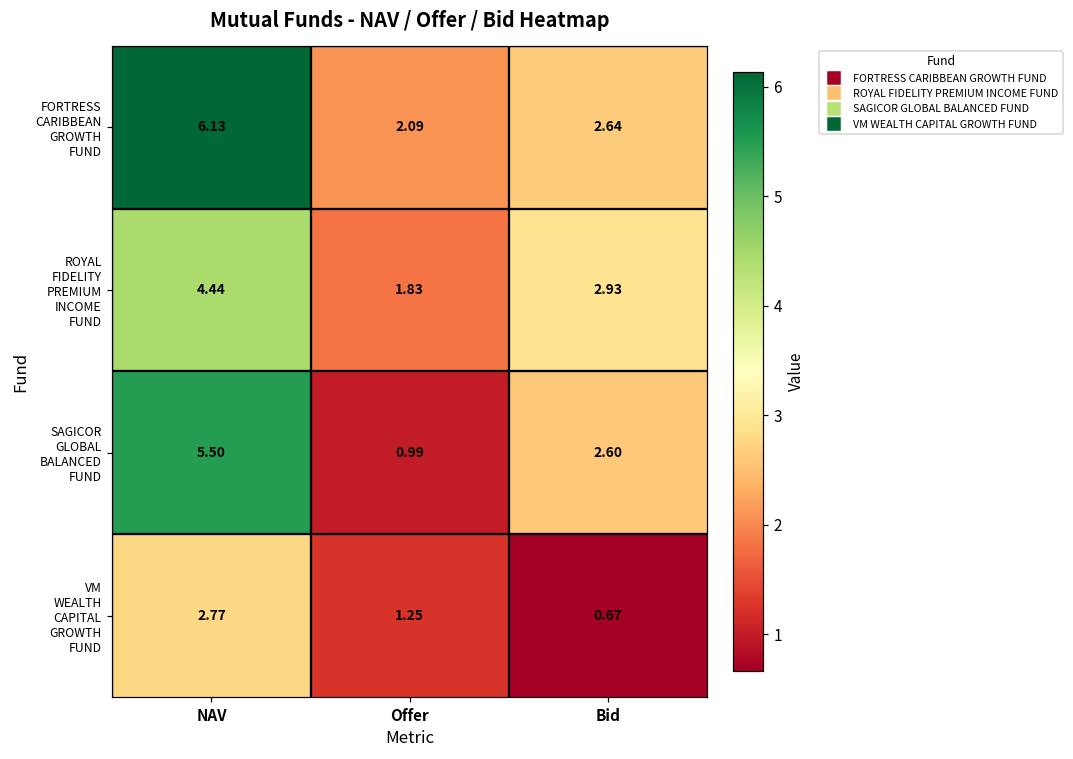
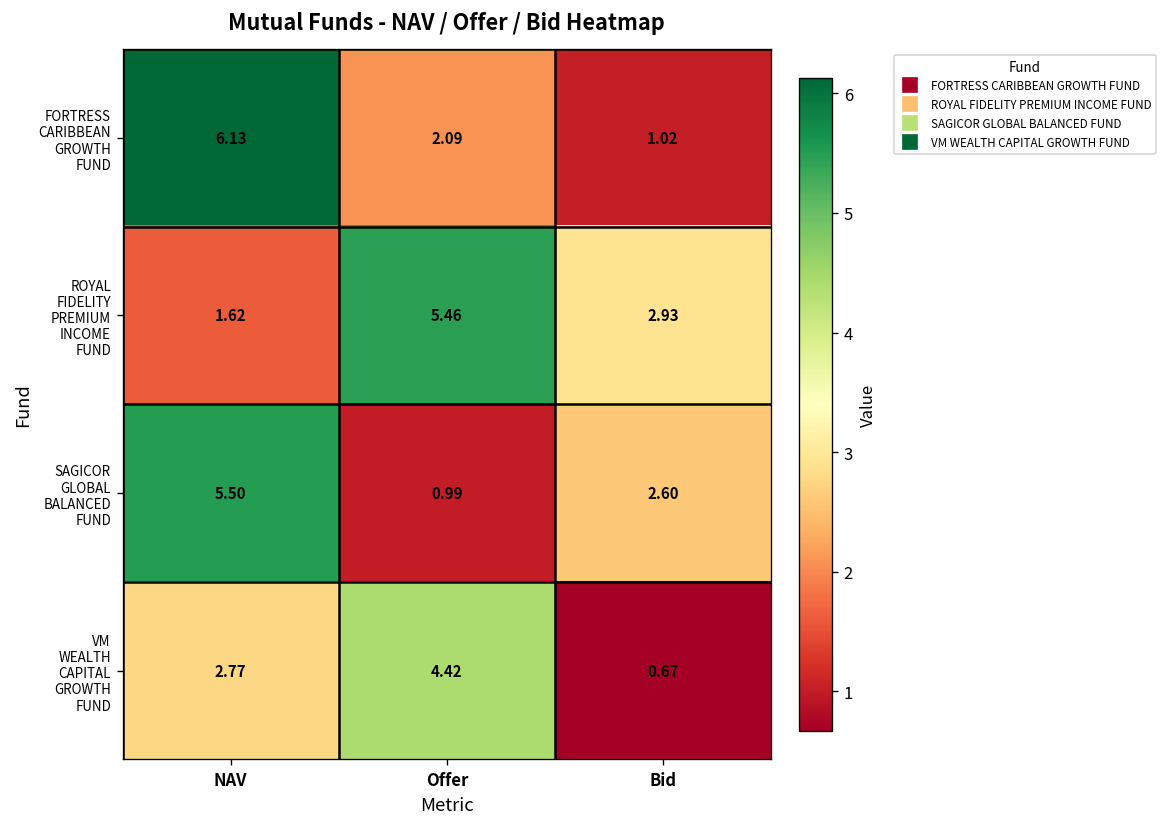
FORTRESS CARIBBEAN GROWTH FUND, Bid: 2.64 -> 1.02
ROYAL FIDELITY PREMIUM INCOME FUND, NAV: 4.44 -> 1.62
ROYAL FIDELITY PREMIUM INCOME FUND, Offer: 1.83 -> 5.46
VM WEALTH CAPITAL GROWTH FUND, Offer: 1.25 -> 4.42
